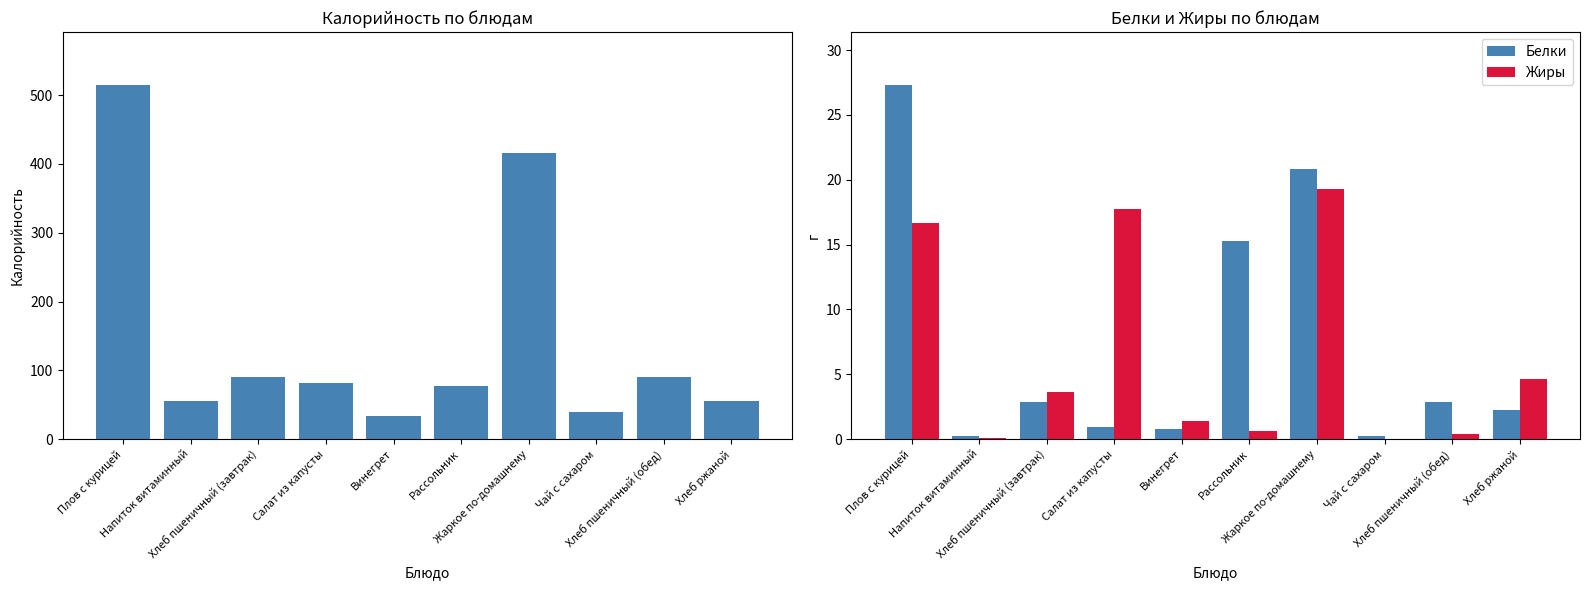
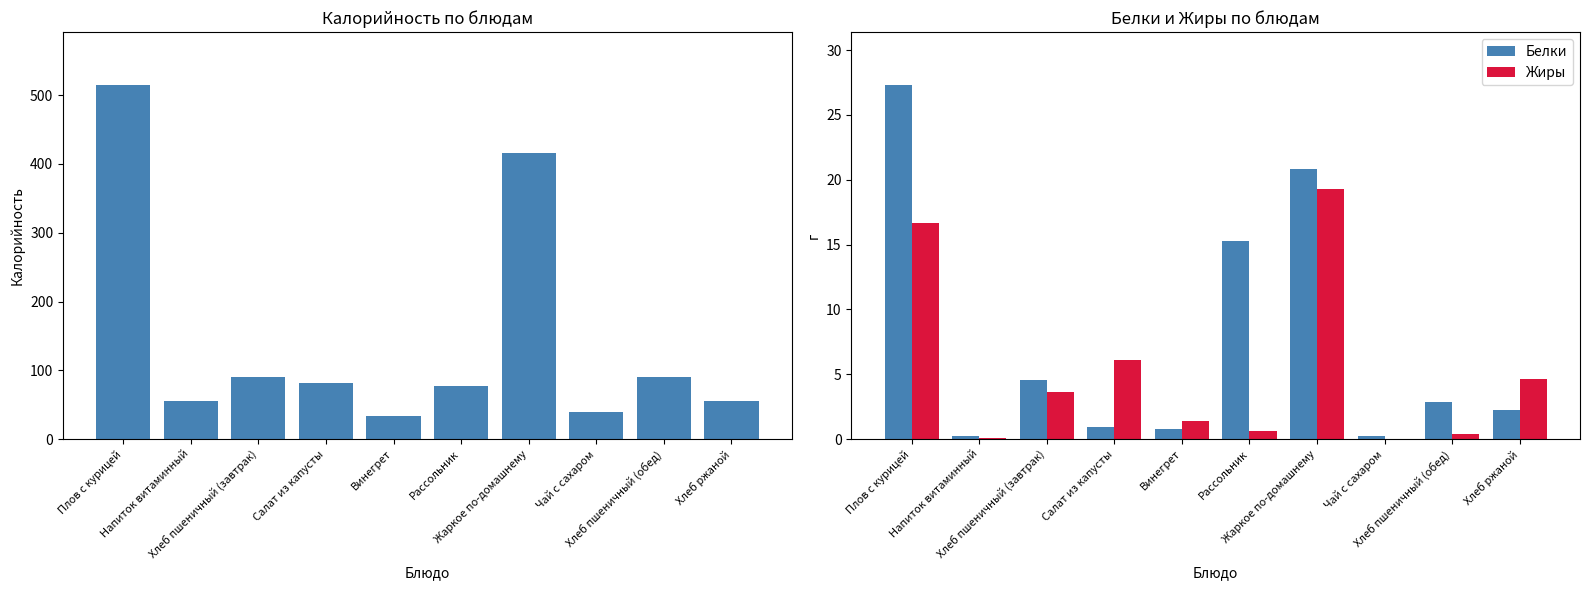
Белки и Жиры по блюдам, Белки, Хлеб пшеничный (завтрак): 2.9 -> 4.5
Белки и Жиры по блюдам, Жиры, Салат из капусты: 17.8 -> 6.1
